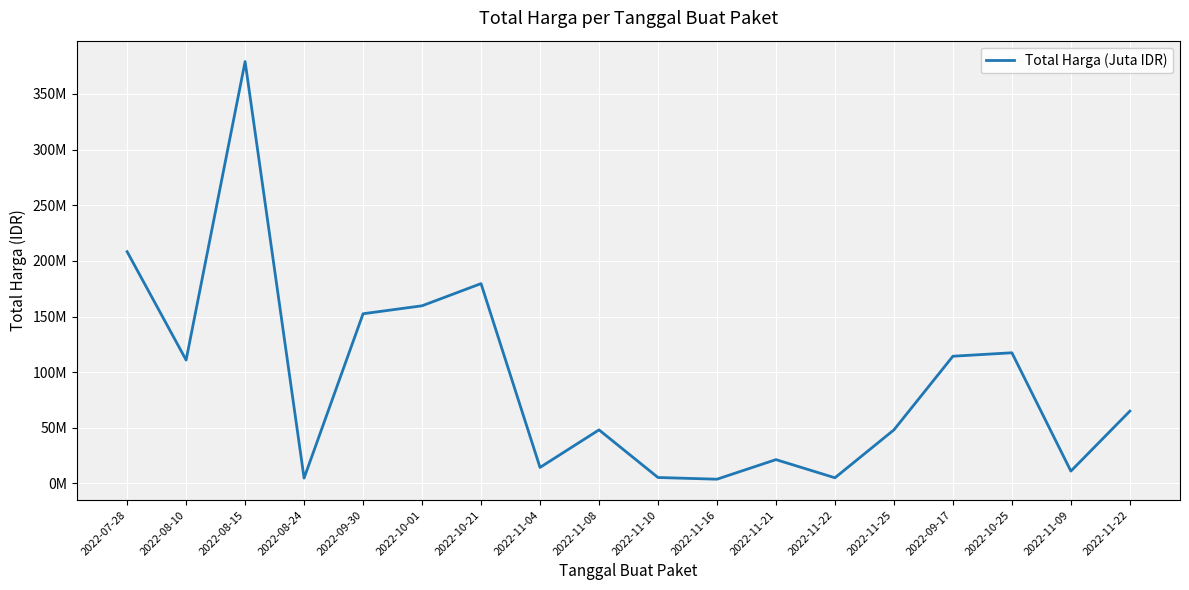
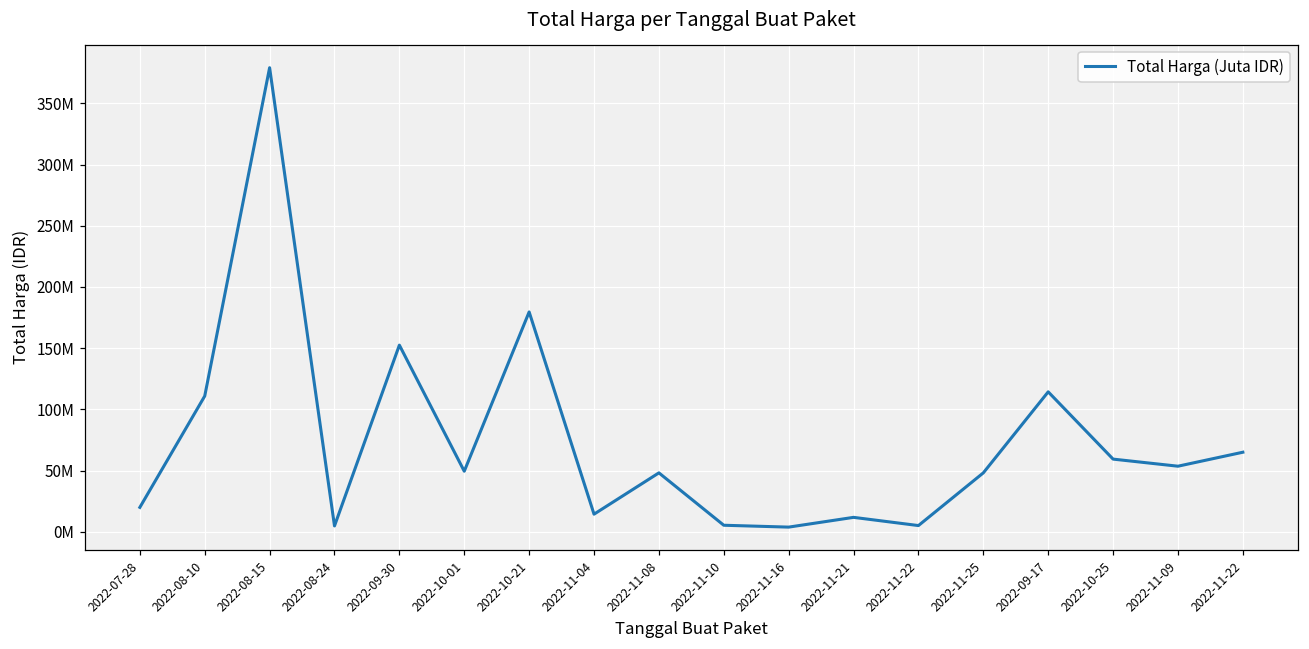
2022-07-28: 208000000 -> 20000000
2022-10-01: 160000000 -> 49000000
2022-11-21: 21000000 -> 12000000
2022-10-25: 117000000 -> 59000000
2022-11-09: 11000000 -> 54000000
